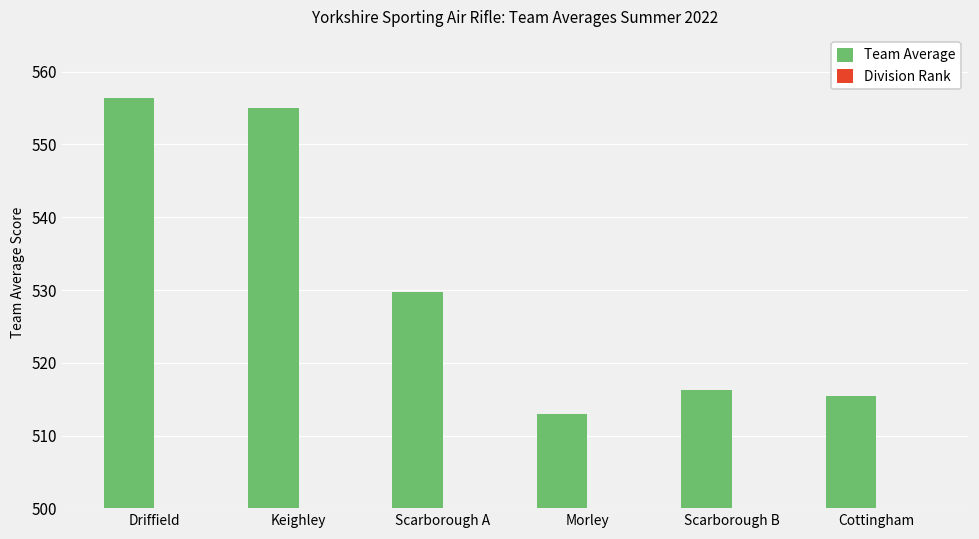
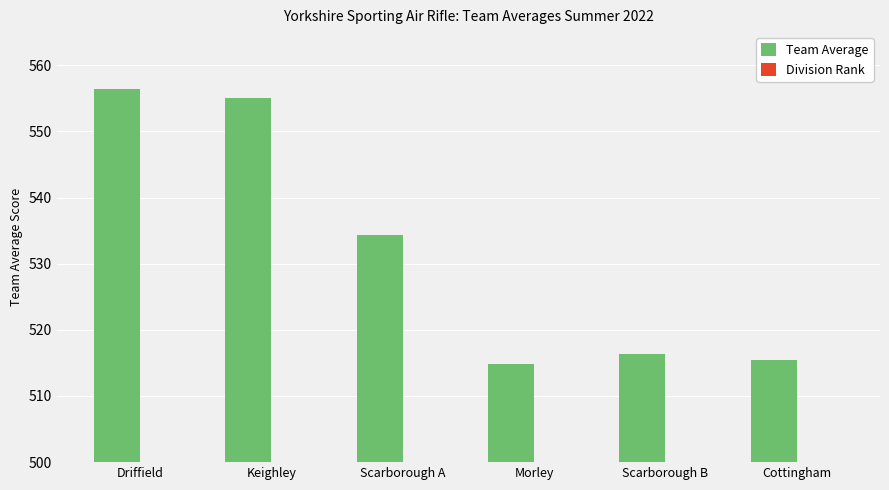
Team Average, Scarborough A: 530 -> 534
Team Average, Morley: 513 -> 515
